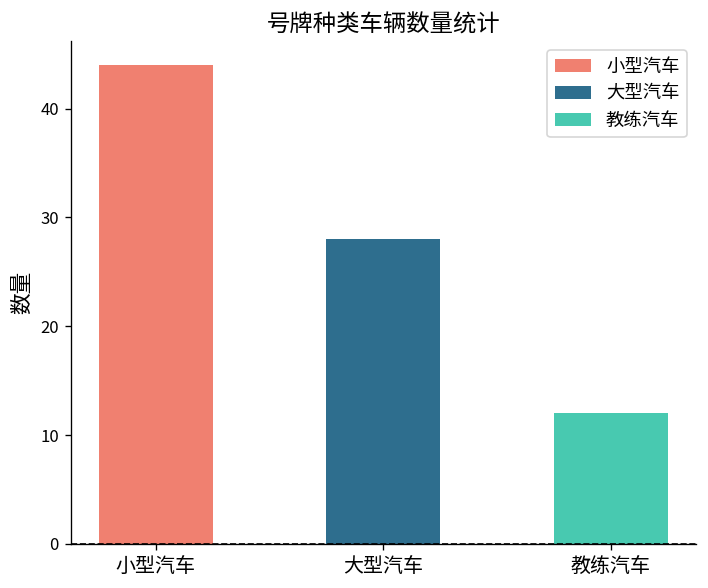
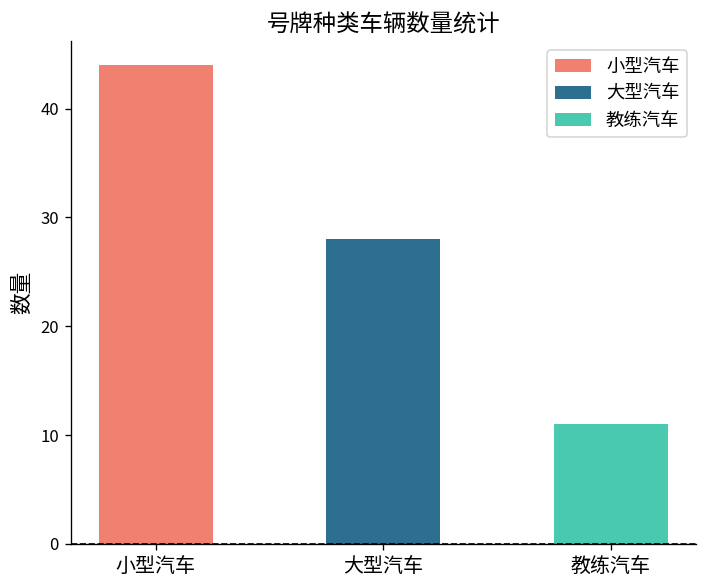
教练汽车: 12 -> 11
